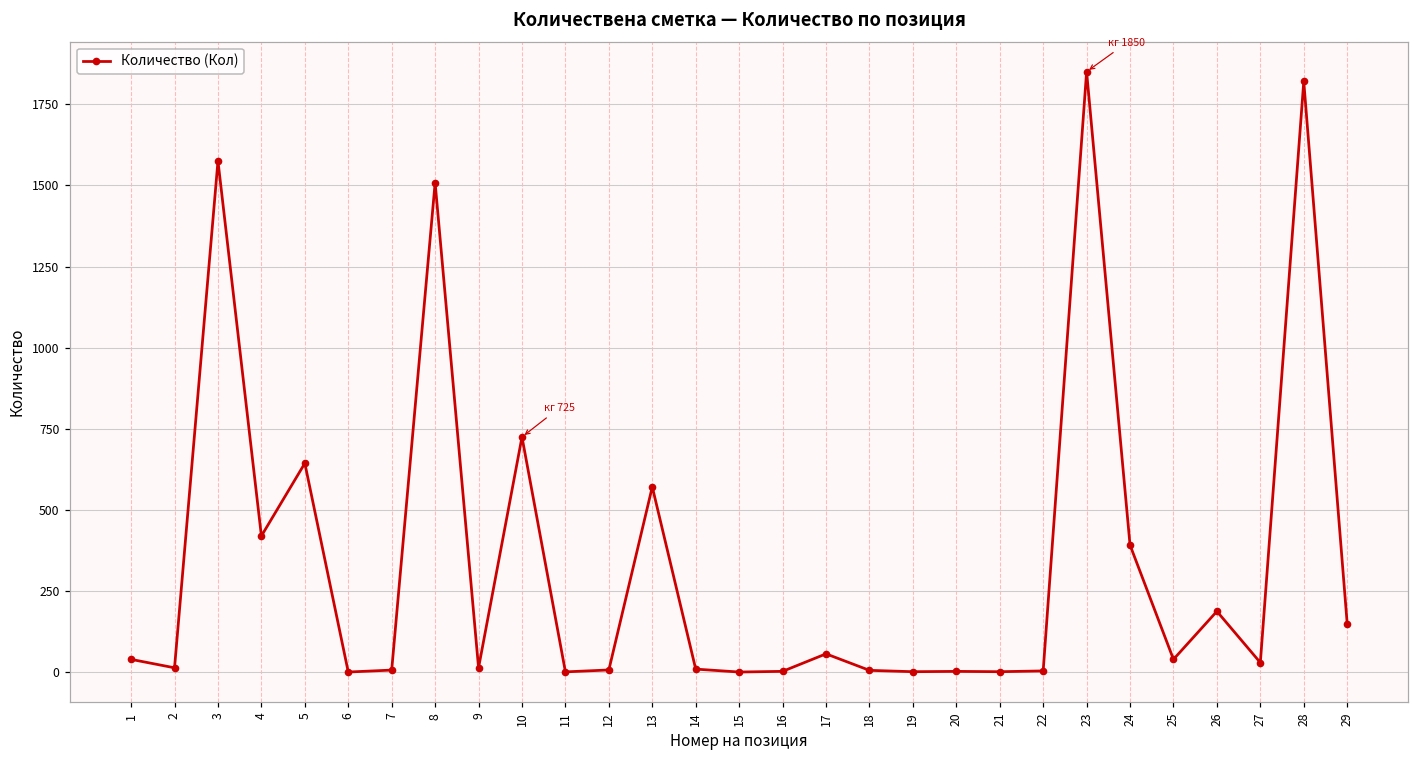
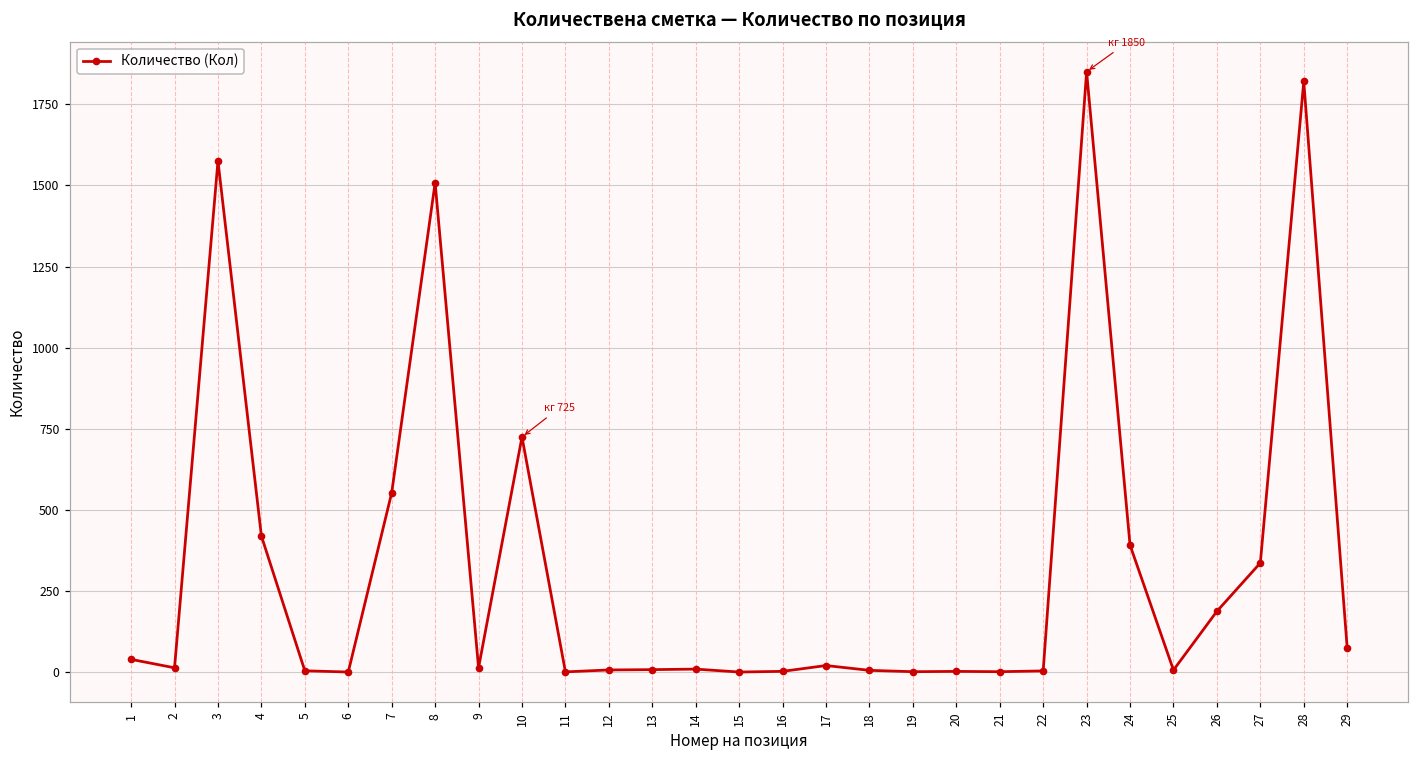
5: 640 -> 0
7: 10 -> 550
13: 570 -> 10
17: 60 -> 20
25: 40 -> 10
27: 30 -> 340
29: 150 -> 80
